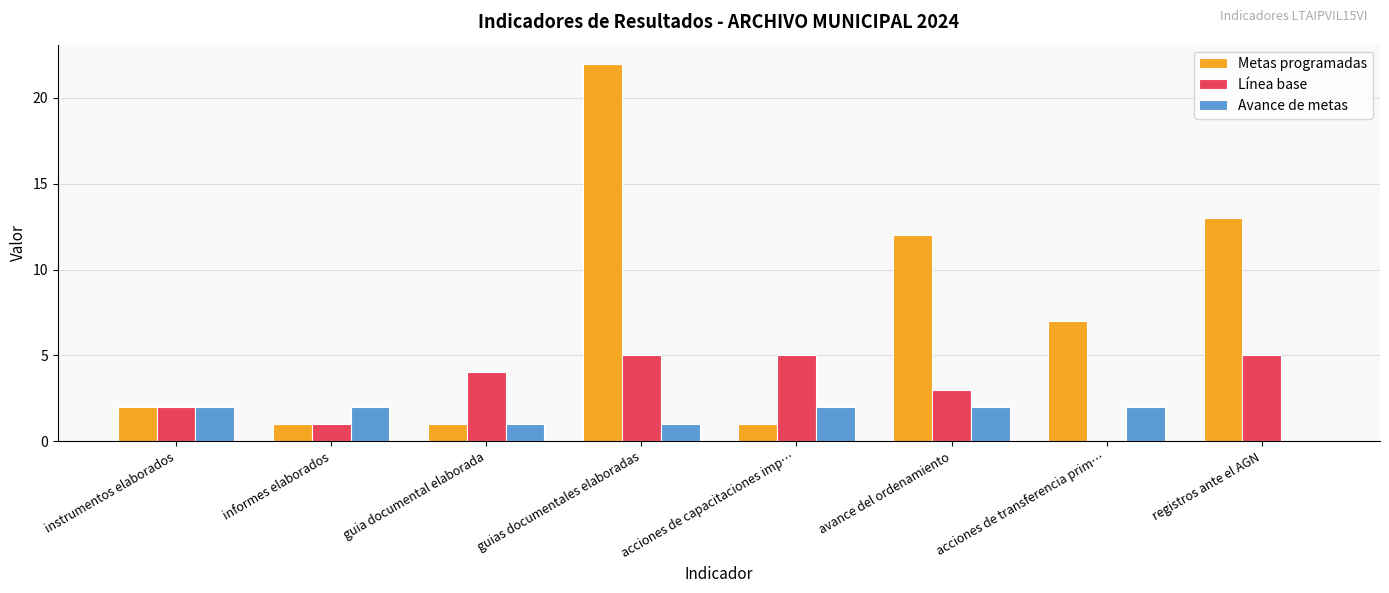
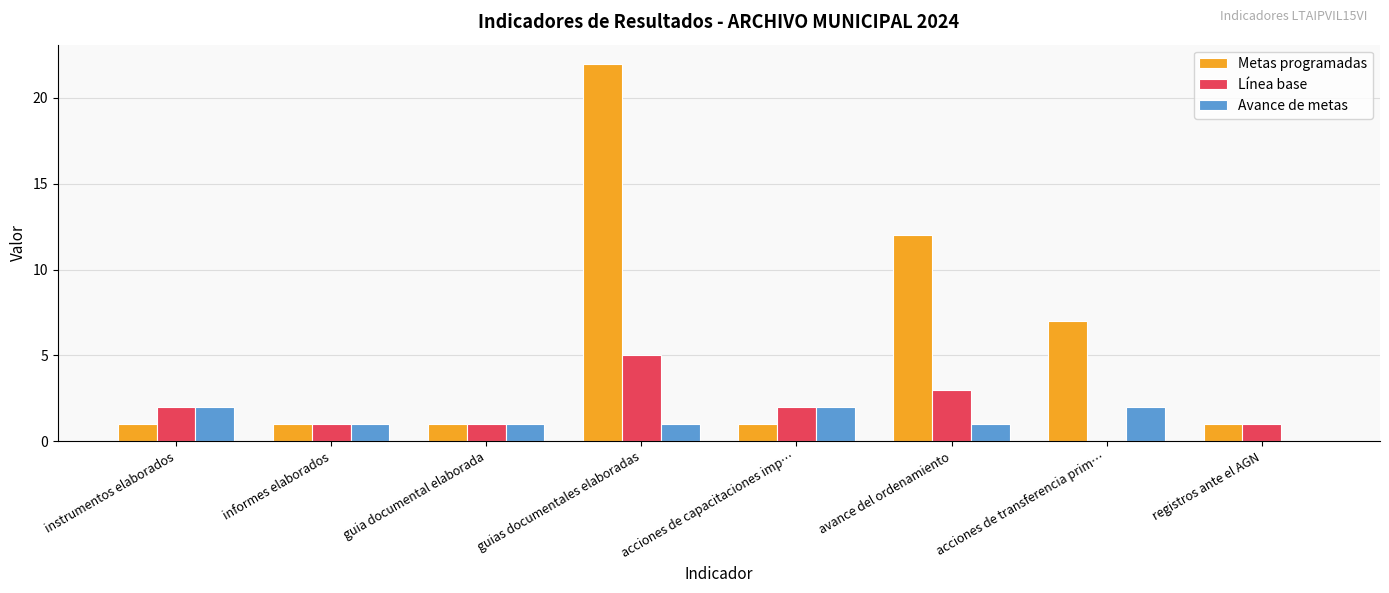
Metas programadas, instrumentos elaborados: 2 -> 1
Avance de metas, informes elaborados: 2 -> 1
Línea base, guia documental elaborada: 4 -> 1
Línea base, acciones de capacitaciones imp…: 5 -> 2
Avance de metas, avance del ordenamiento: 2 -> 1
Metas programadas, registros ante el AGN: 13 -> 1
Línea base, registros ante el AGN: 5 -> 1
